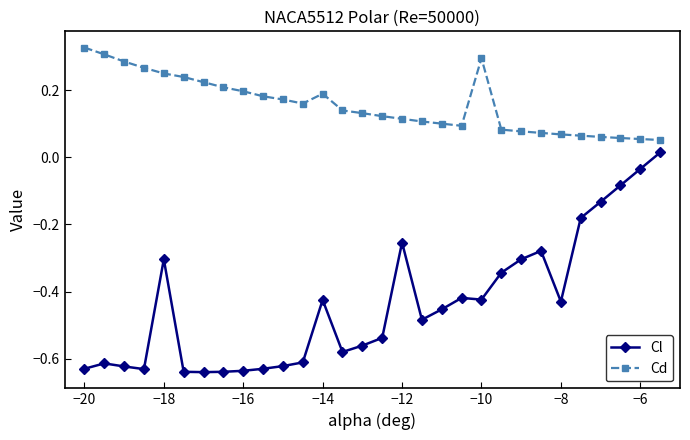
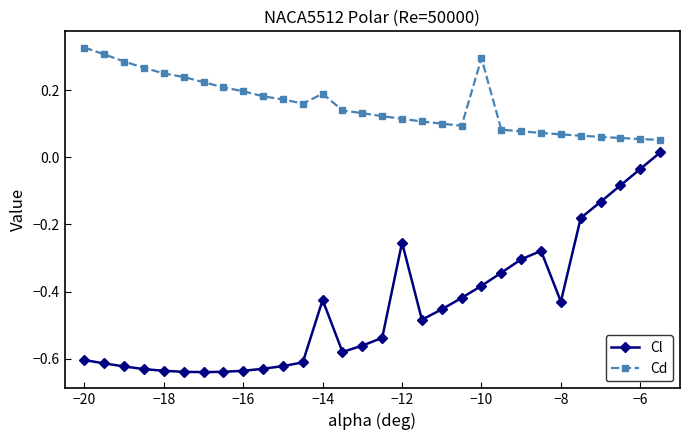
Cl, −20: -0.63 -> -0.60
Cl, −18: -0.30 -> -0.64
Cl, −10: -0.42 -> -0.38
